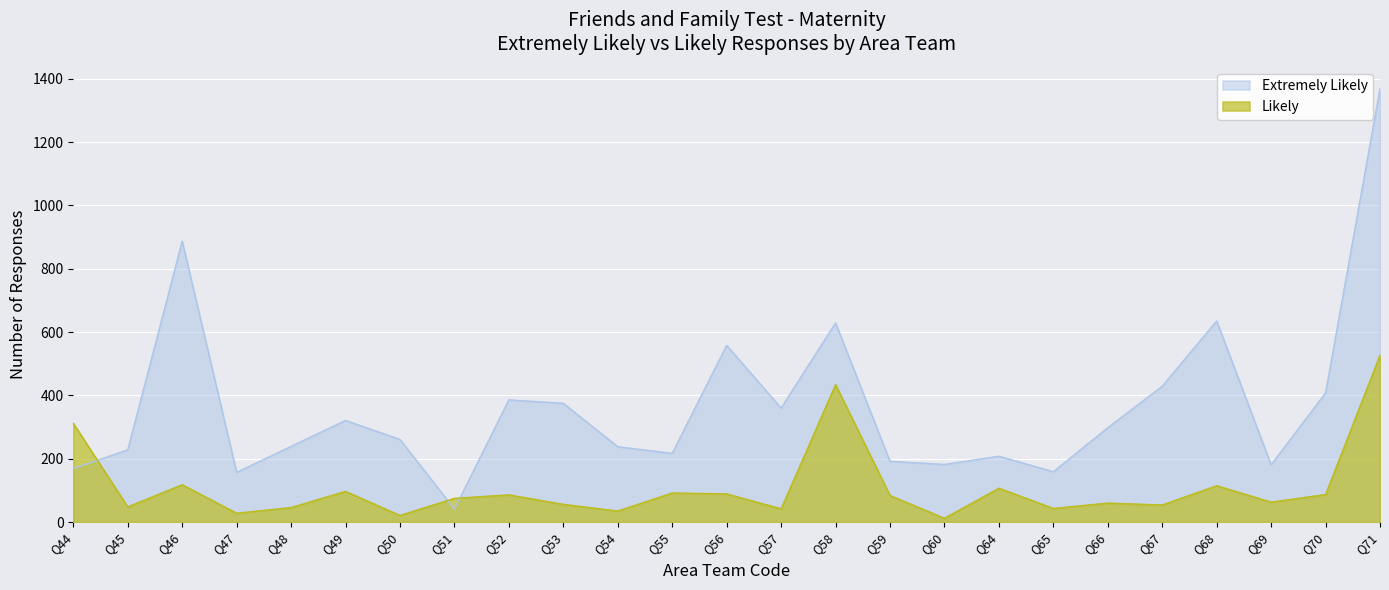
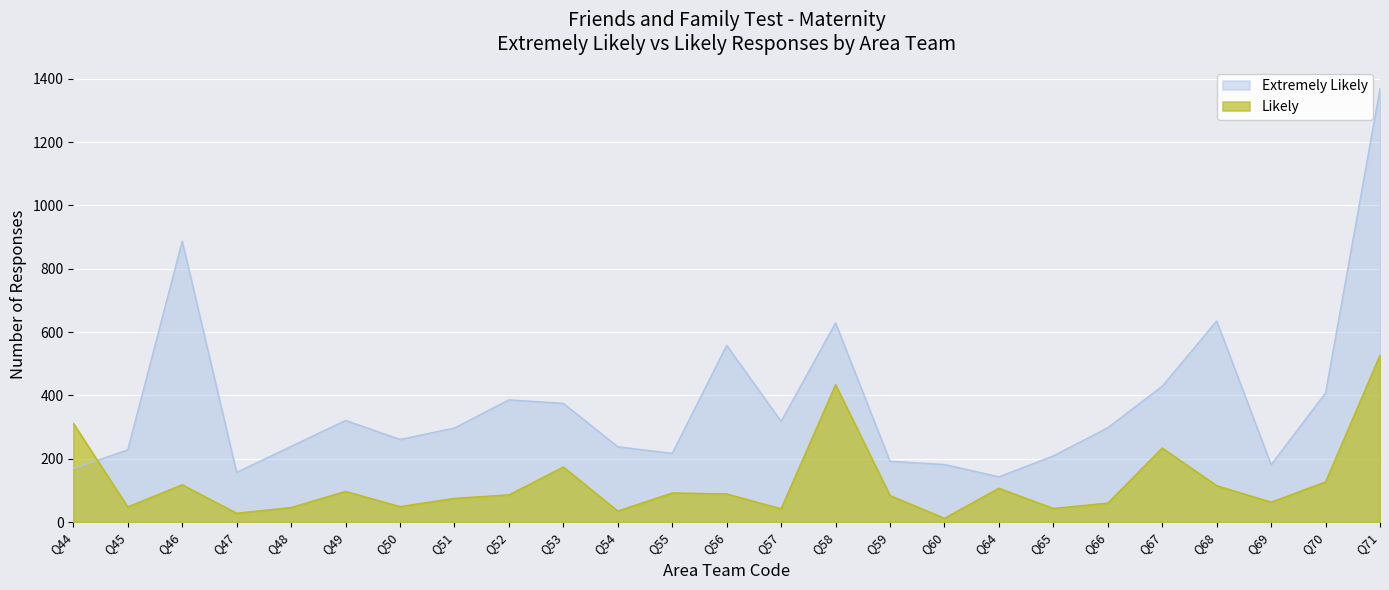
Likely, Q50: 20 -> 50
Extremely Likely, Q51: 40 -> 300
Likely, Q53: 60 -> 170
Extremely Likely, Q57: 360 -> 320
Extremely Likely, Q64: 210 -> 140
Extremely Likely, Q65: 160 -> 210
Likely, Q67: 50 -> 230
Likely, Q70: 90 -> 130
